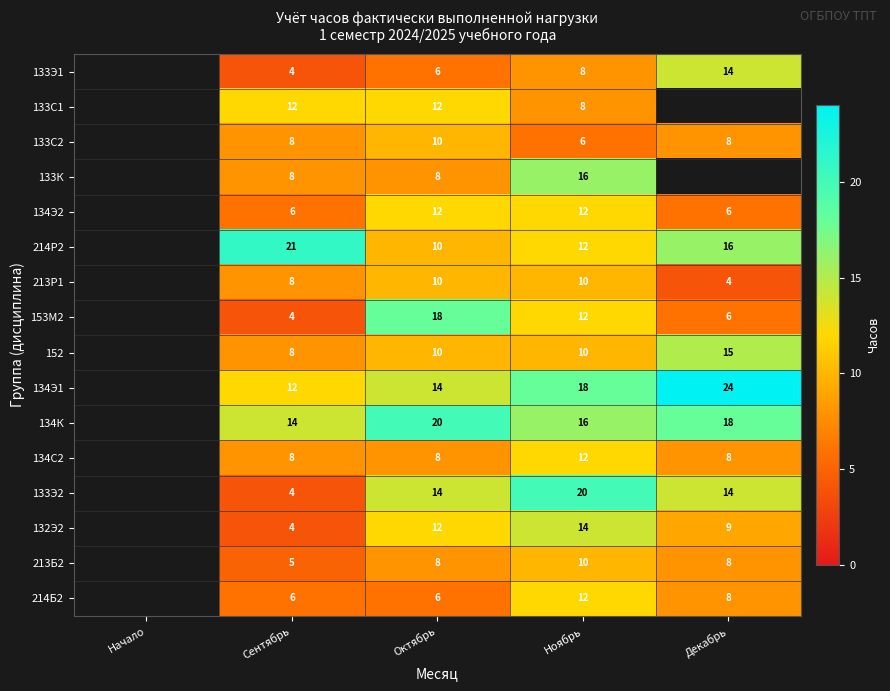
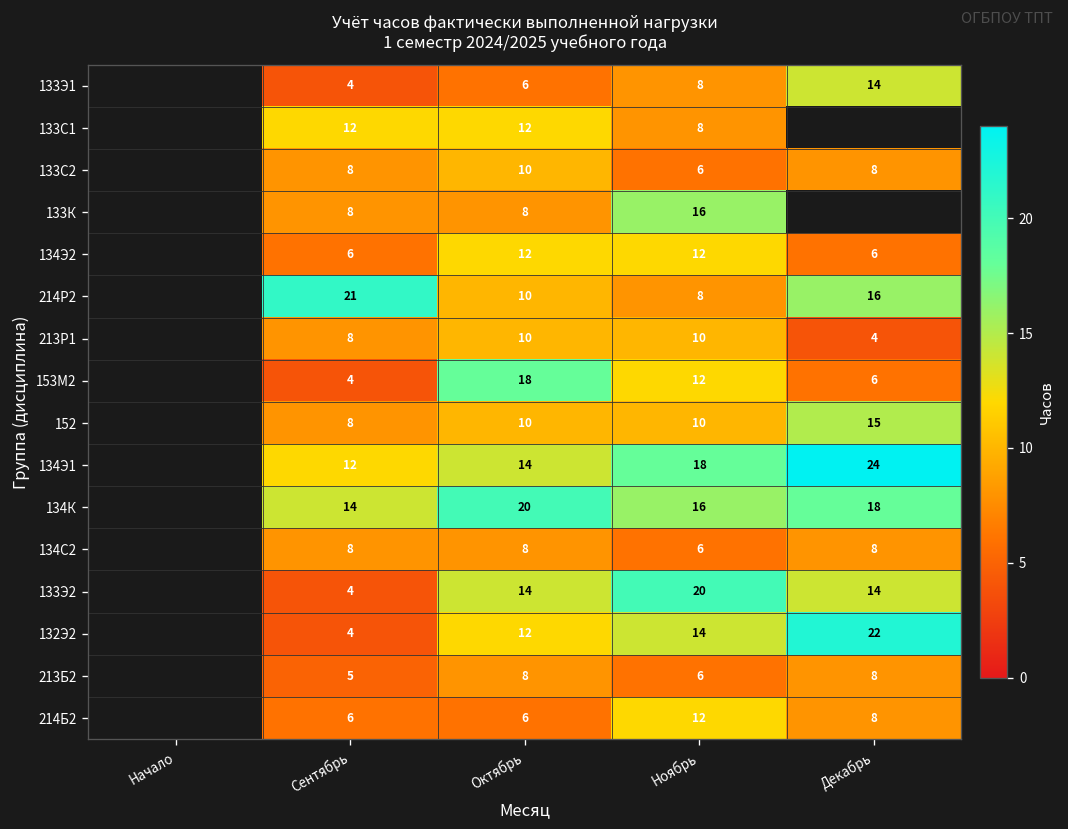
214Р2, Ноябрь: 12 -> 8
134С2, Ноябрь: 12 -> 6
132Э2, Декабрь: 9 -> 22
213Б2, Ноябрь: 10 -> 6
